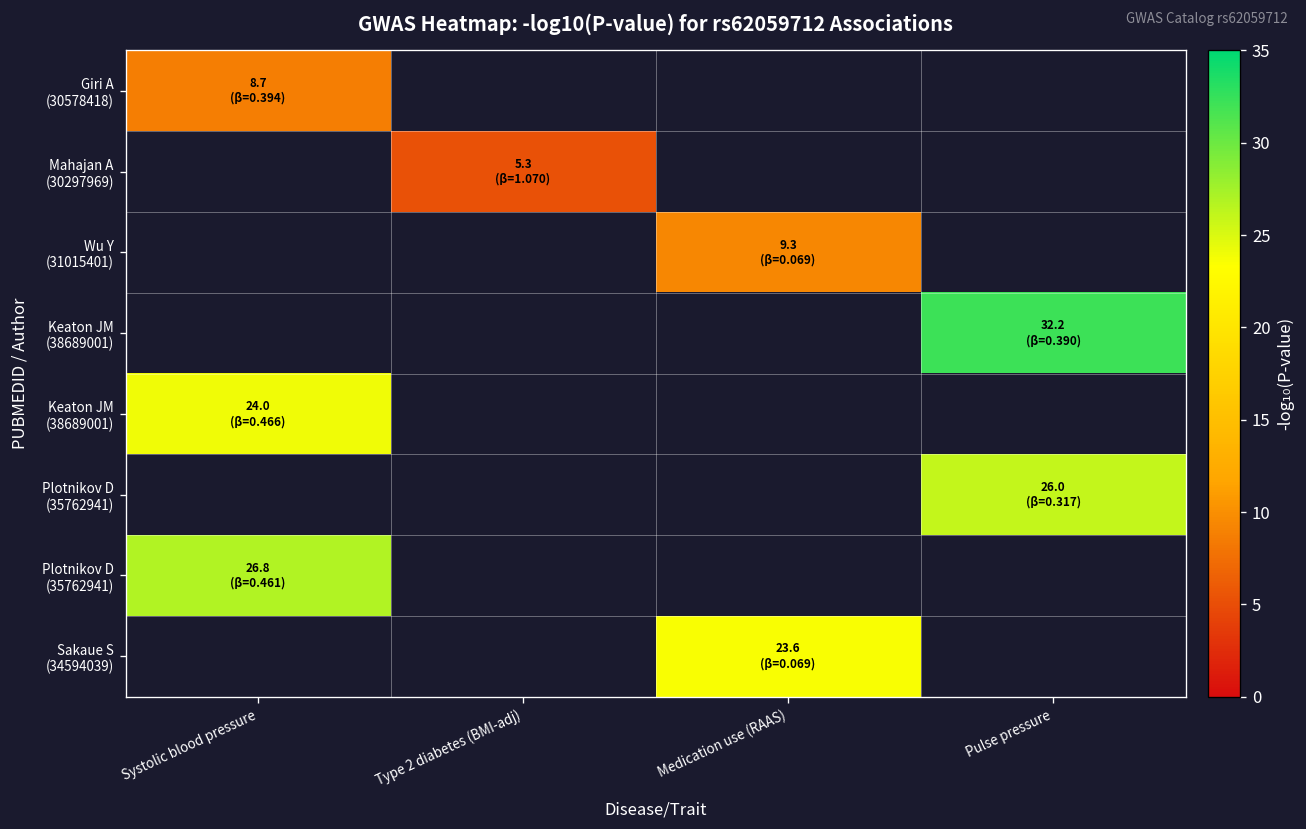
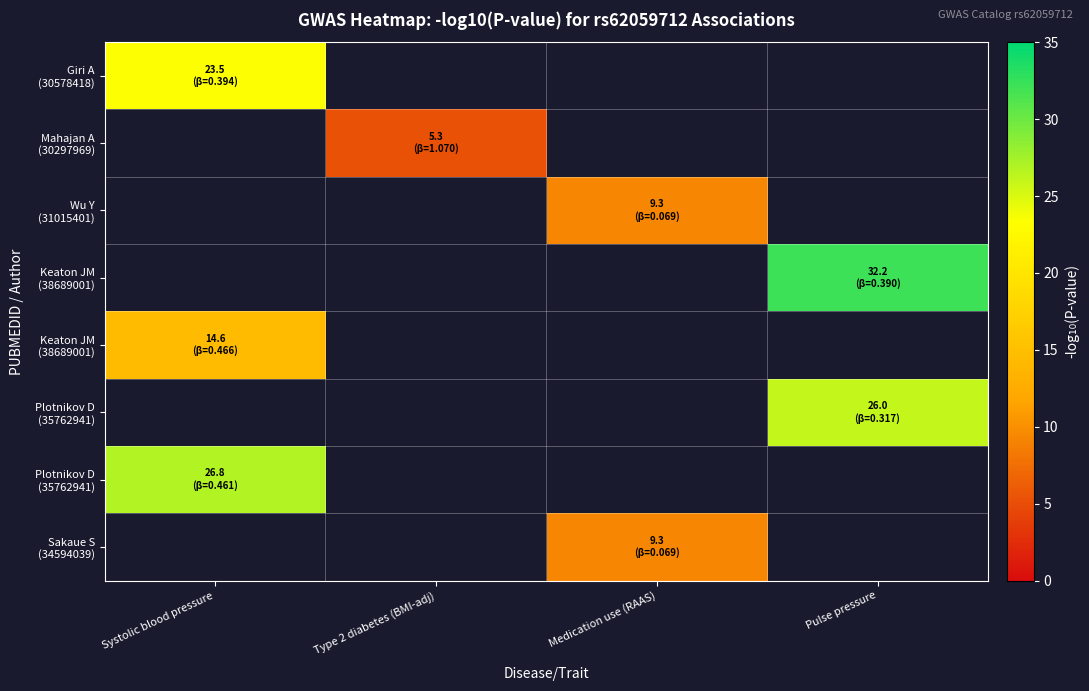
Giri A (30578418), Systolic blood pressure: 8.7 -> 23.5
Keaton JM (38689001), Systolic blood pressure: 24.0 -> 14.6
Sakaue S (34594039), Medication use (RAAS): 23.6 -> 9.3
